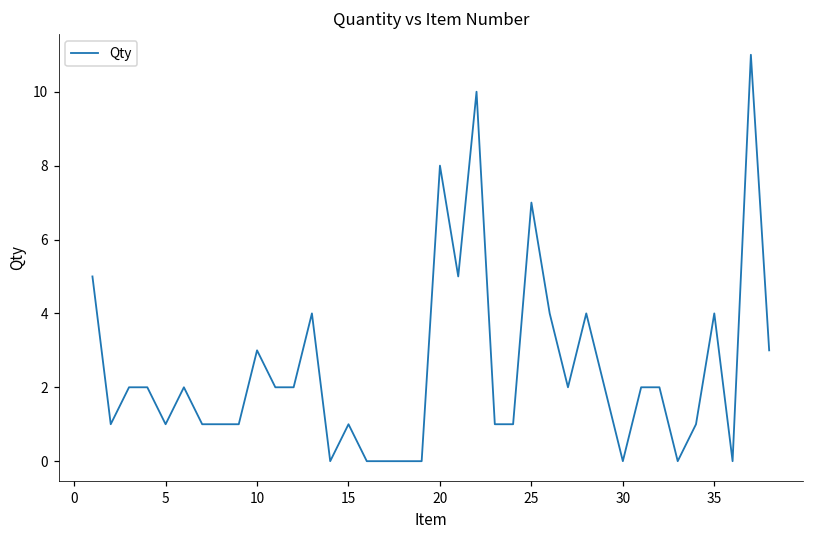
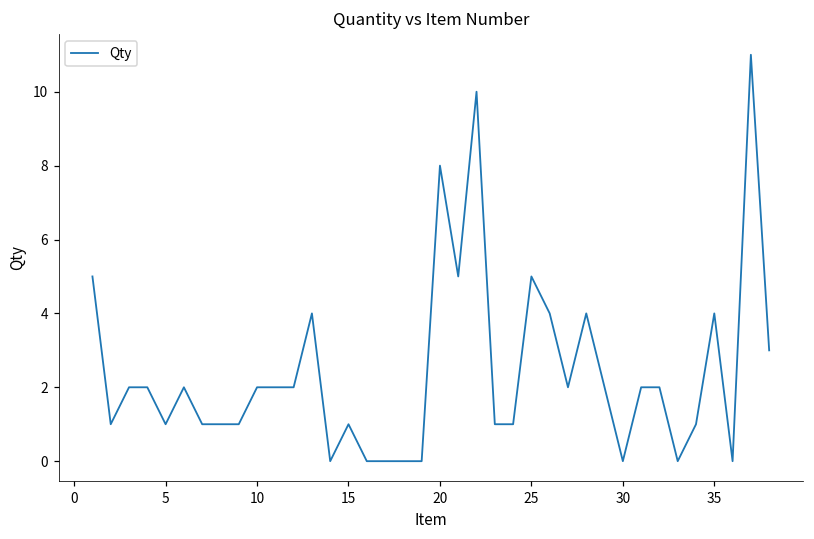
10: 3 -> 2
25: 7 -> 5
